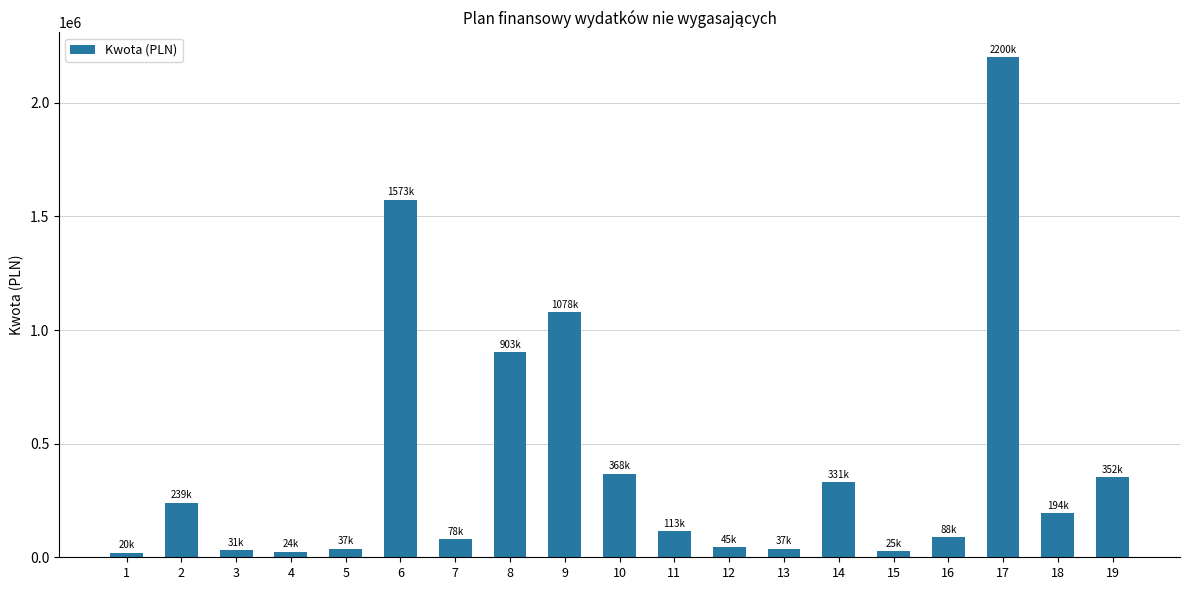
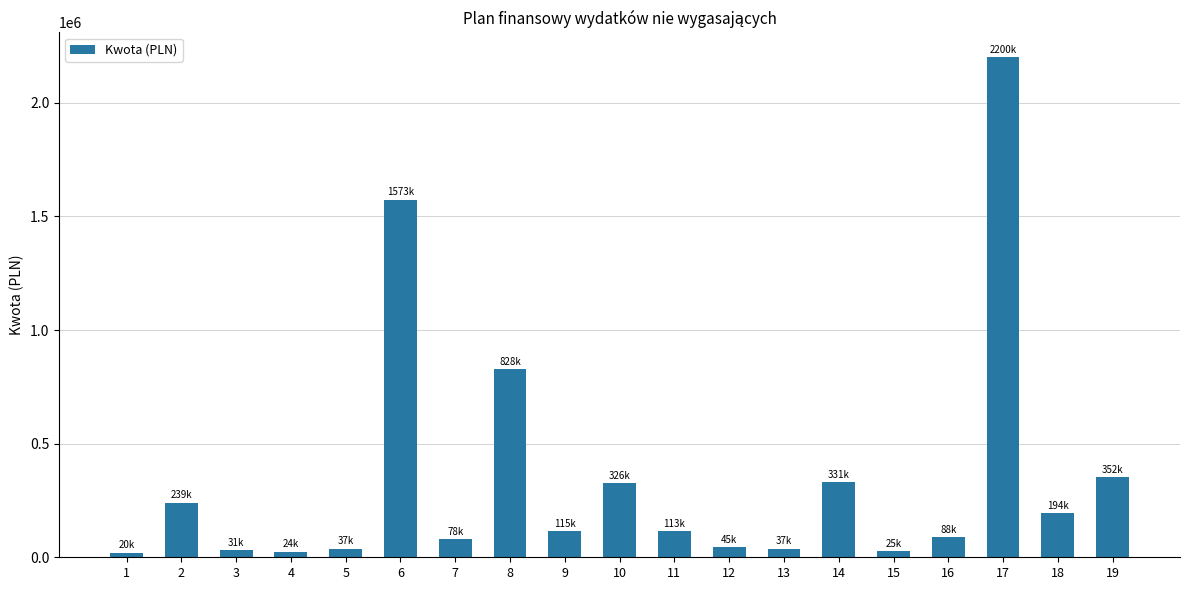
8: 903k -> 828k
9: 1078k -> 115k
10: 368k -> 326k
